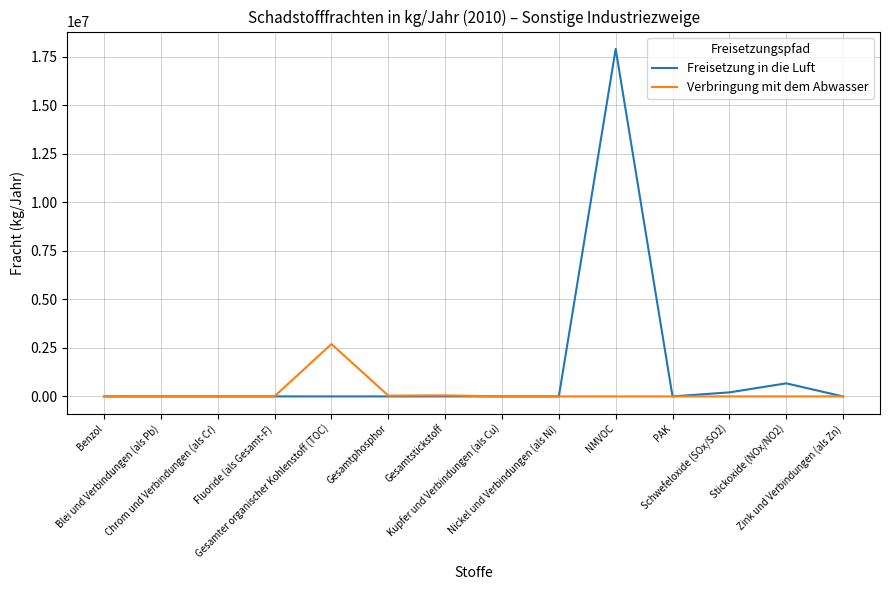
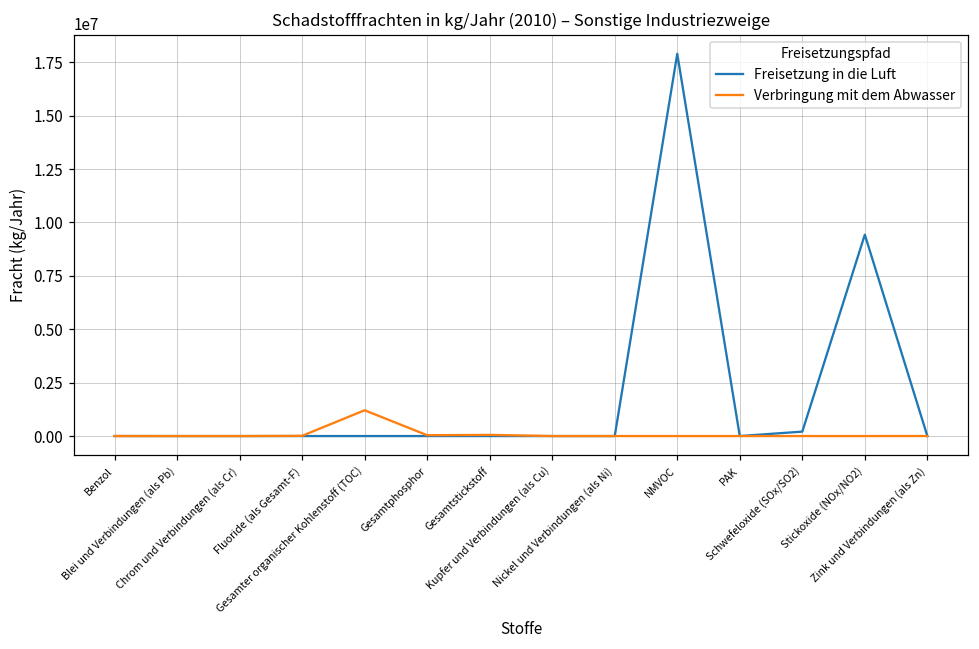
Verbringung mit dem Abwasser, Gesamter organischer Kohlenstoff (TOC): 2700000 -> 1200000
Freisetzung in die Luft, Stickoxide (NOx/NO2): 700000 -> 9400000
